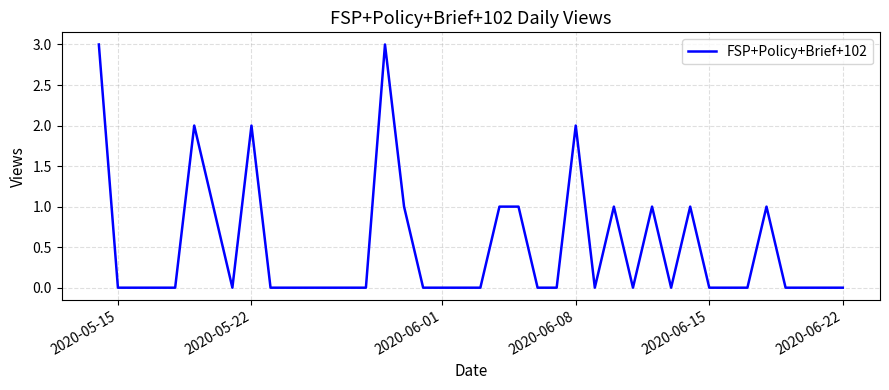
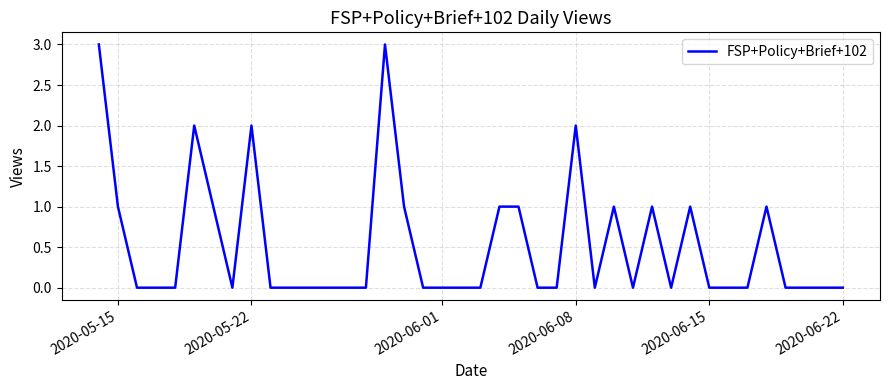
2020-05-15: 0 -> 1
